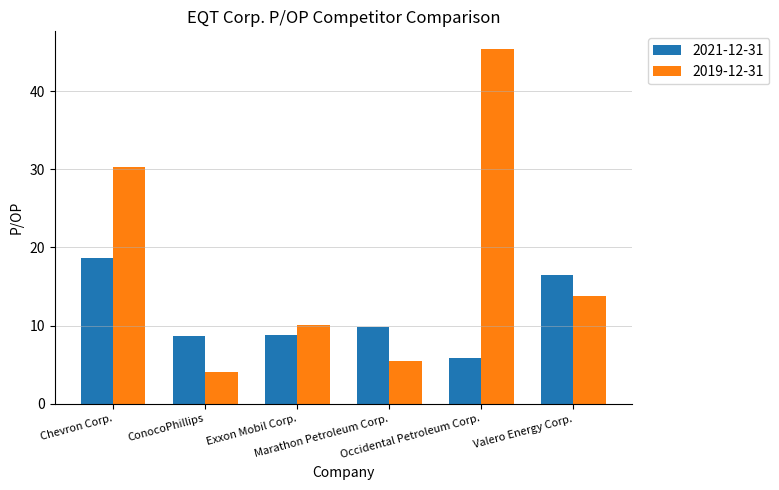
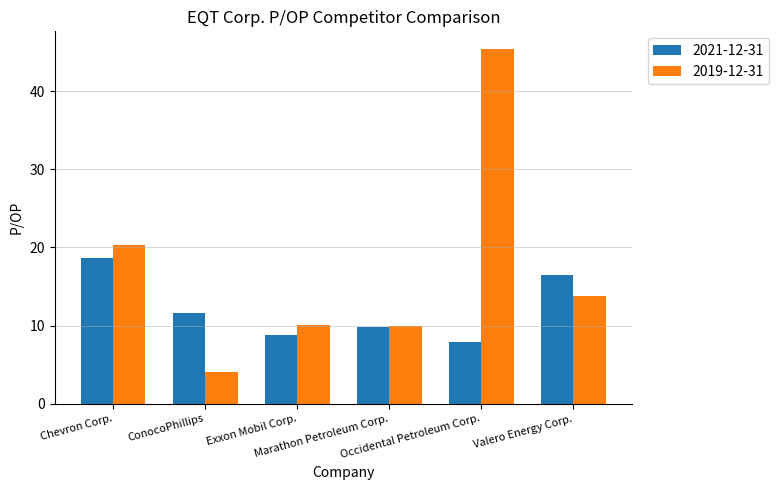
2019-12-31, Chevron Corp.: 30 -> 20
2021-12-31, ConocoPhillips: 9 -> 12
2019-12-31, Marathon Petroleum Corp.: 6 -> 10
2021-12-31, Occidental Petroleum Corp.: 6 -> 8
